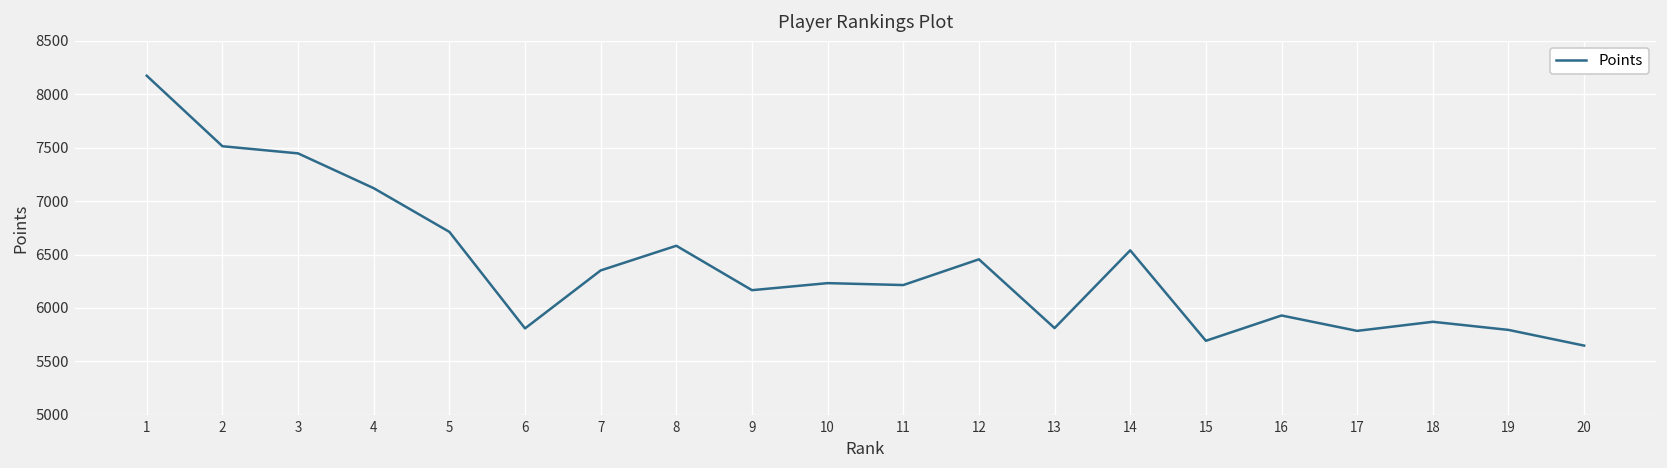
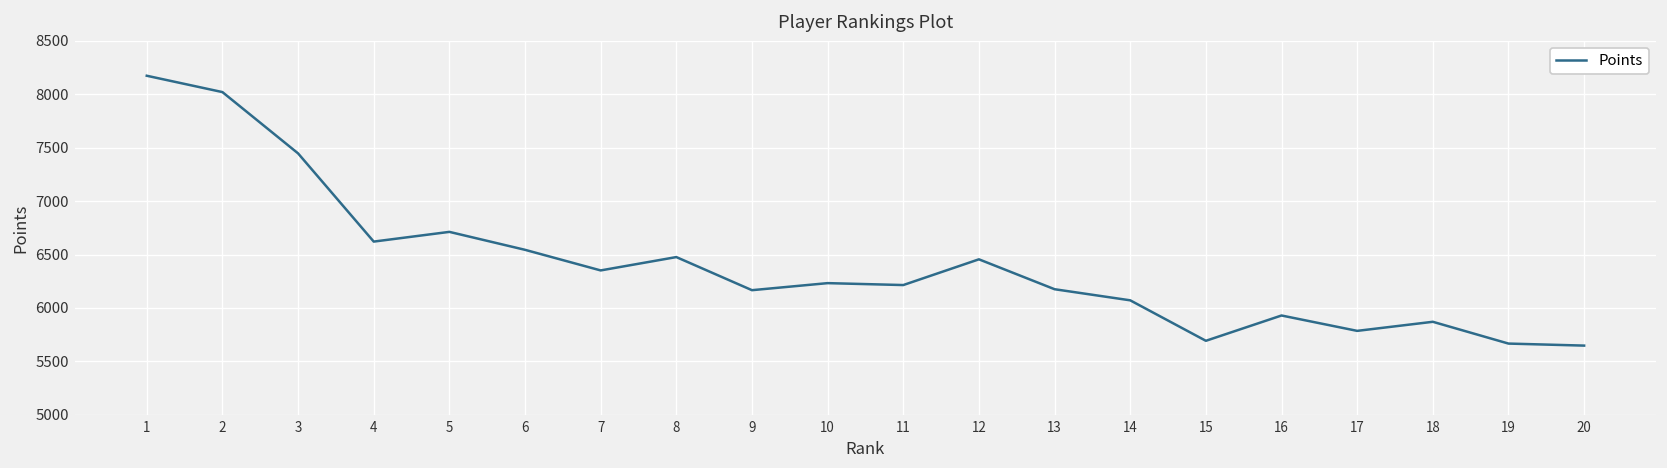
2: 7500 -> 8000
4: 7100 -> 6600
6: 5800 -> 6500
8: 6600 -> 6500
13: 5800 -> 6200
14: 6500 -> 6100
19: 5800 -> 5700
